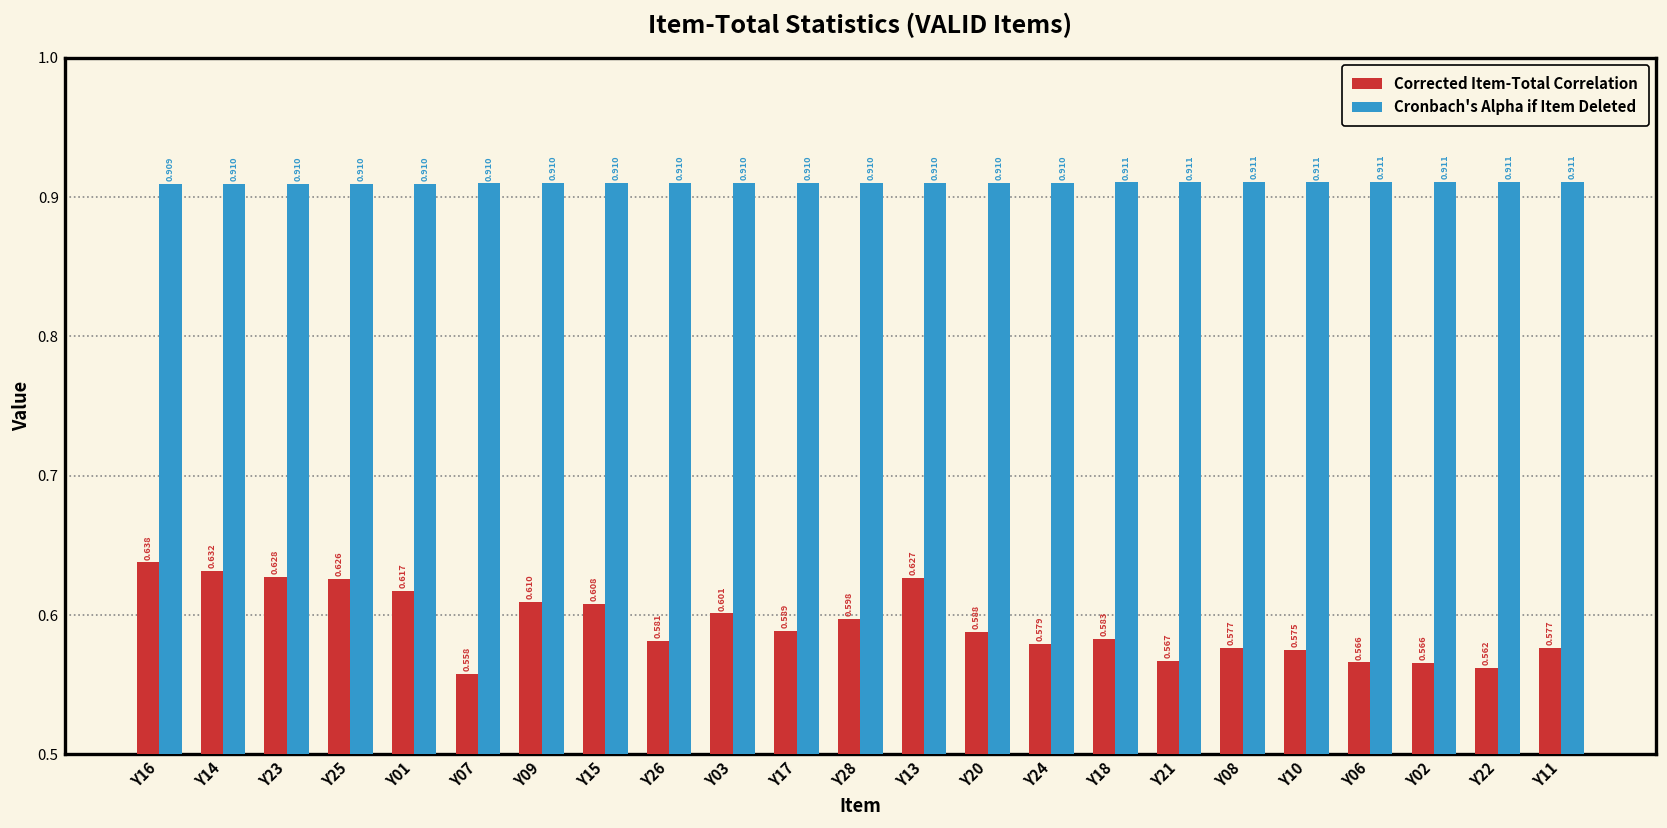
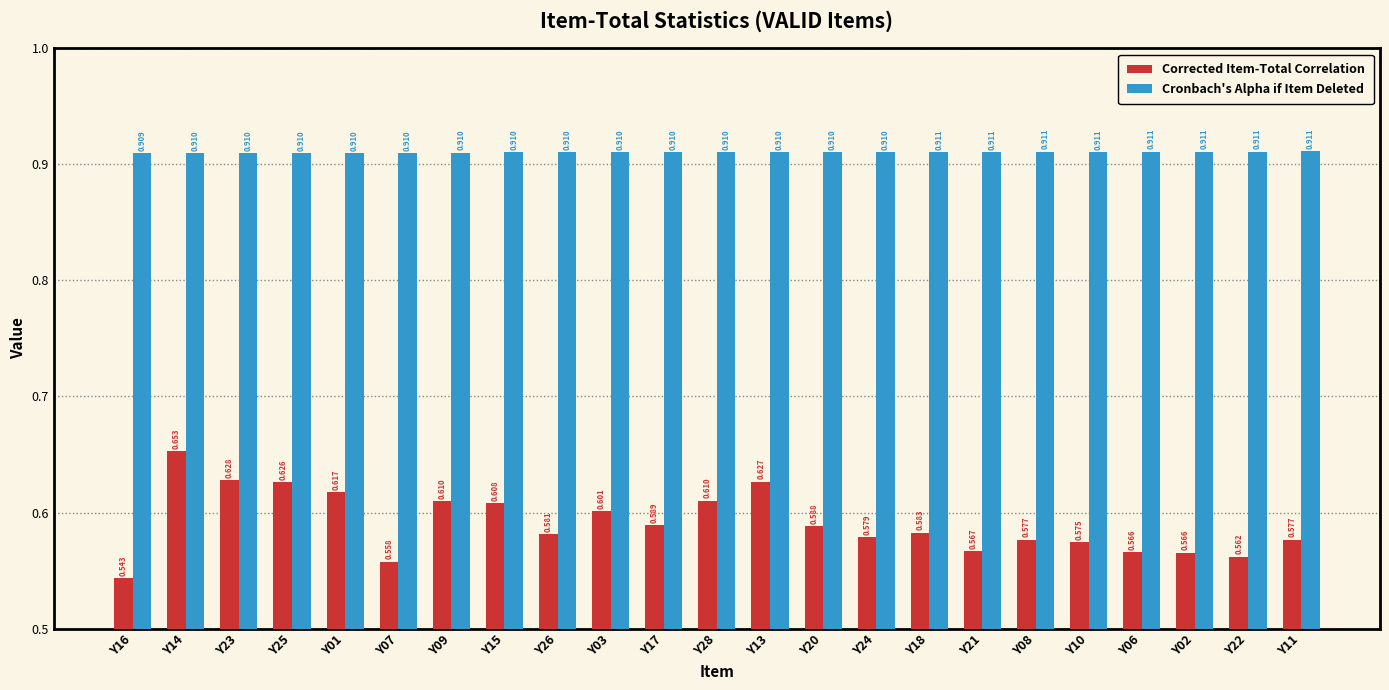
Corrected Item-Total Correlation, Y16: 0.638 -> 0.543
Corrected Item-Total Correlation, Y14: 0.632 -> 0.653
Corrected Item-Total Correlation, Y28: 0.598 -> 0.610
